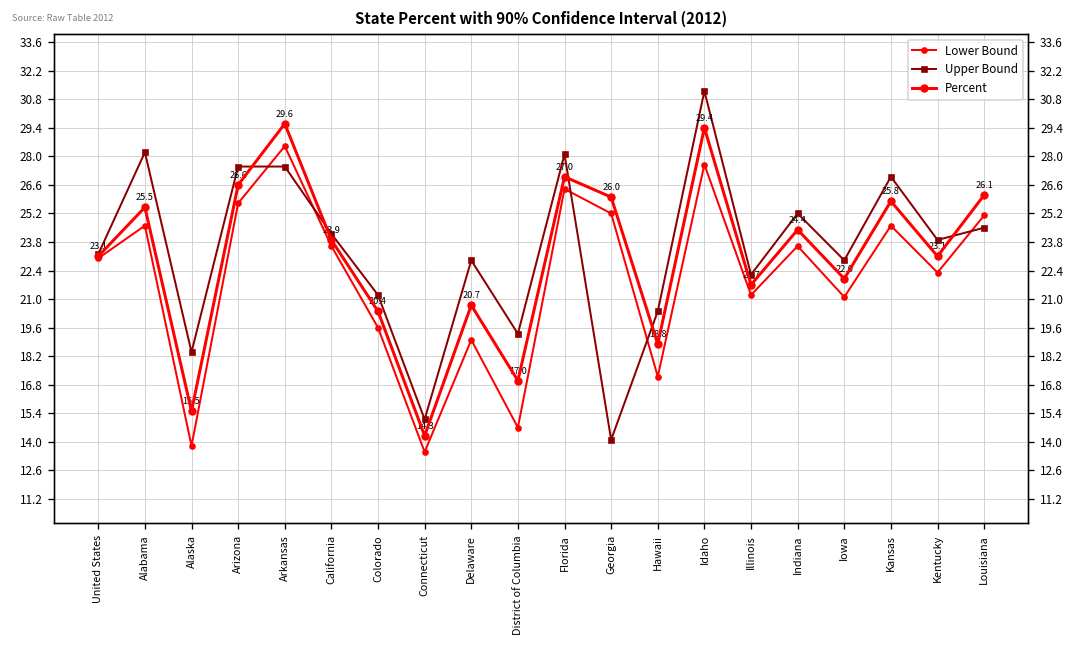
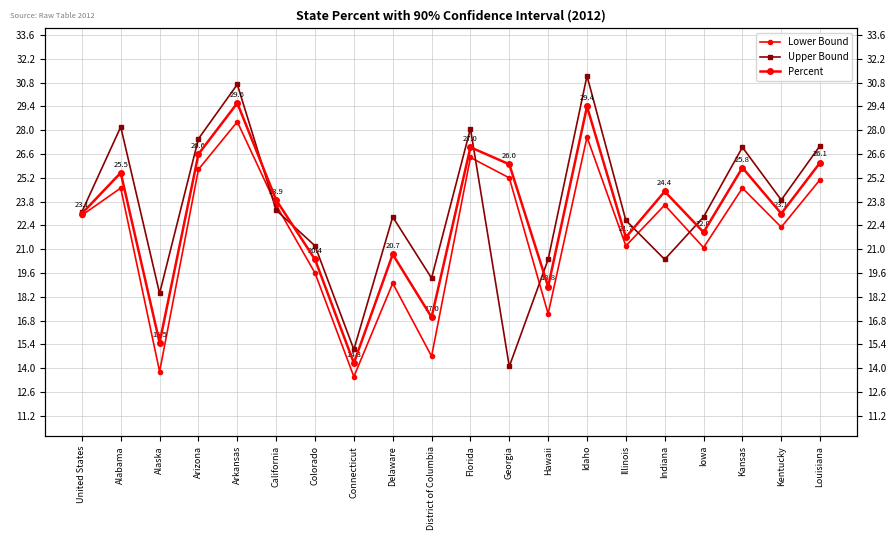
Upper Bound, Arkansas: 27.5 -> 30.7
Upper Bound, California: 24.2 -> 23.3
Upper Bound, Illinois: 22.2 -> 22.7
Upper Bound, Indiana: 25.2 -> 20.4
Upper Bound, Louisiana: 24.5 -> 27.1
